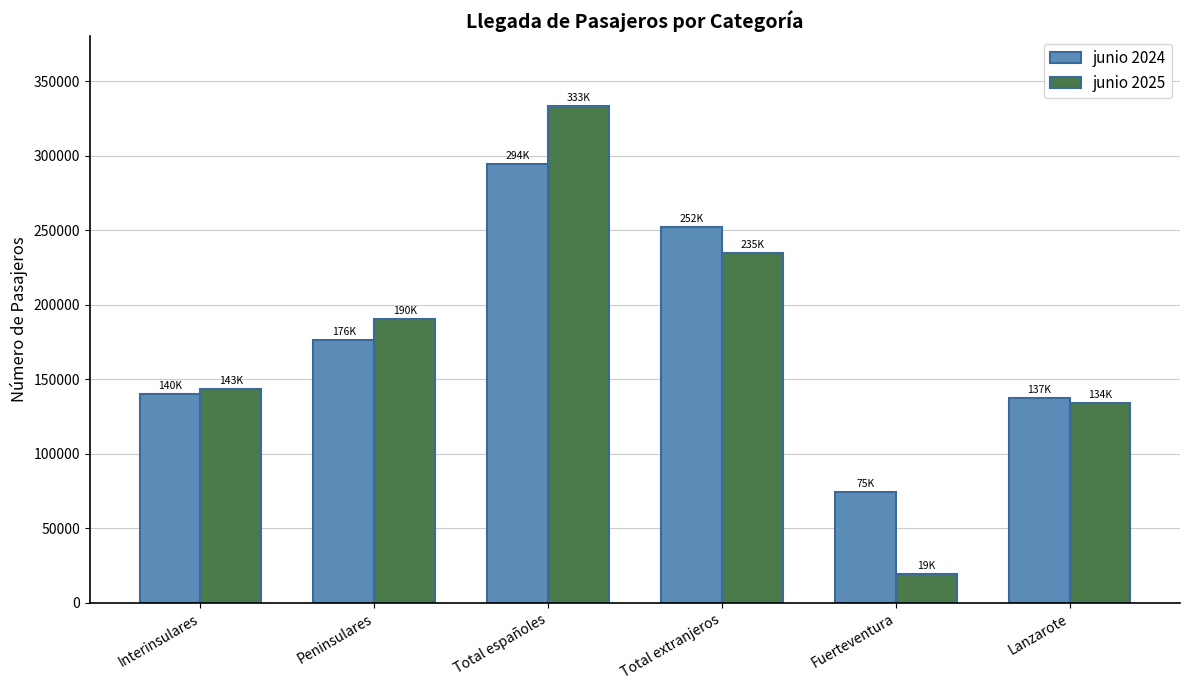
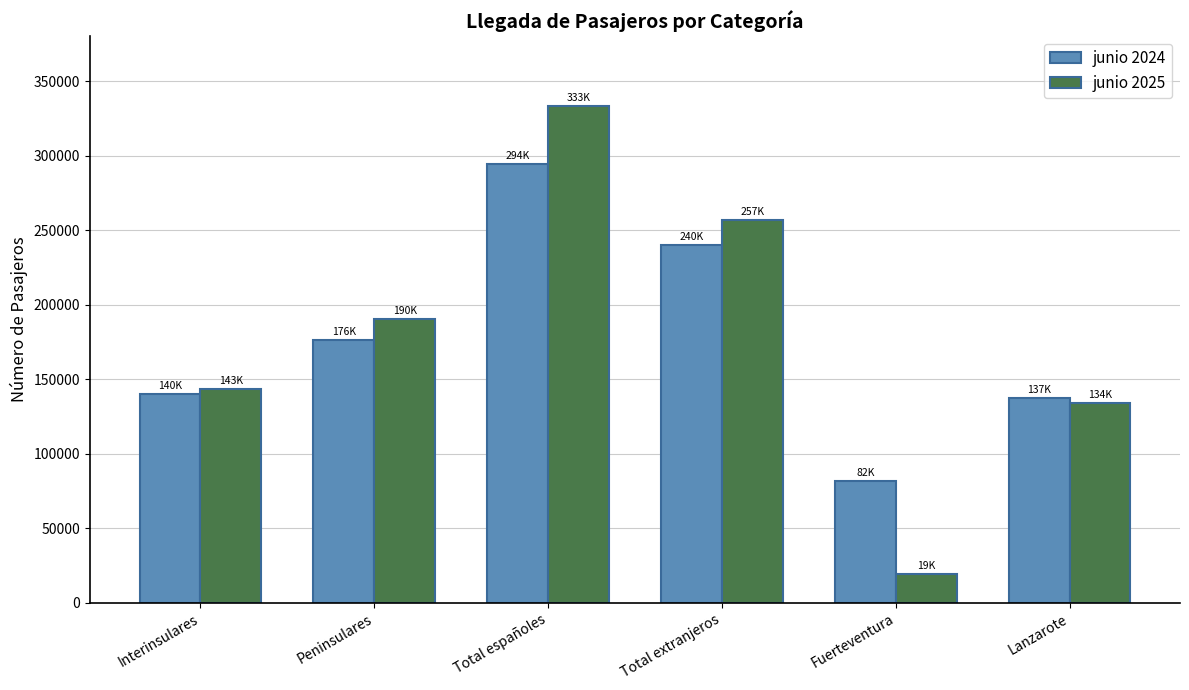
junio 2024, Total extranjeros: 252K -> 240K
junio 2025, Total extranjeros: 235K -> 257K
junio 2024, Fuerteventura: 75K -> 82K
